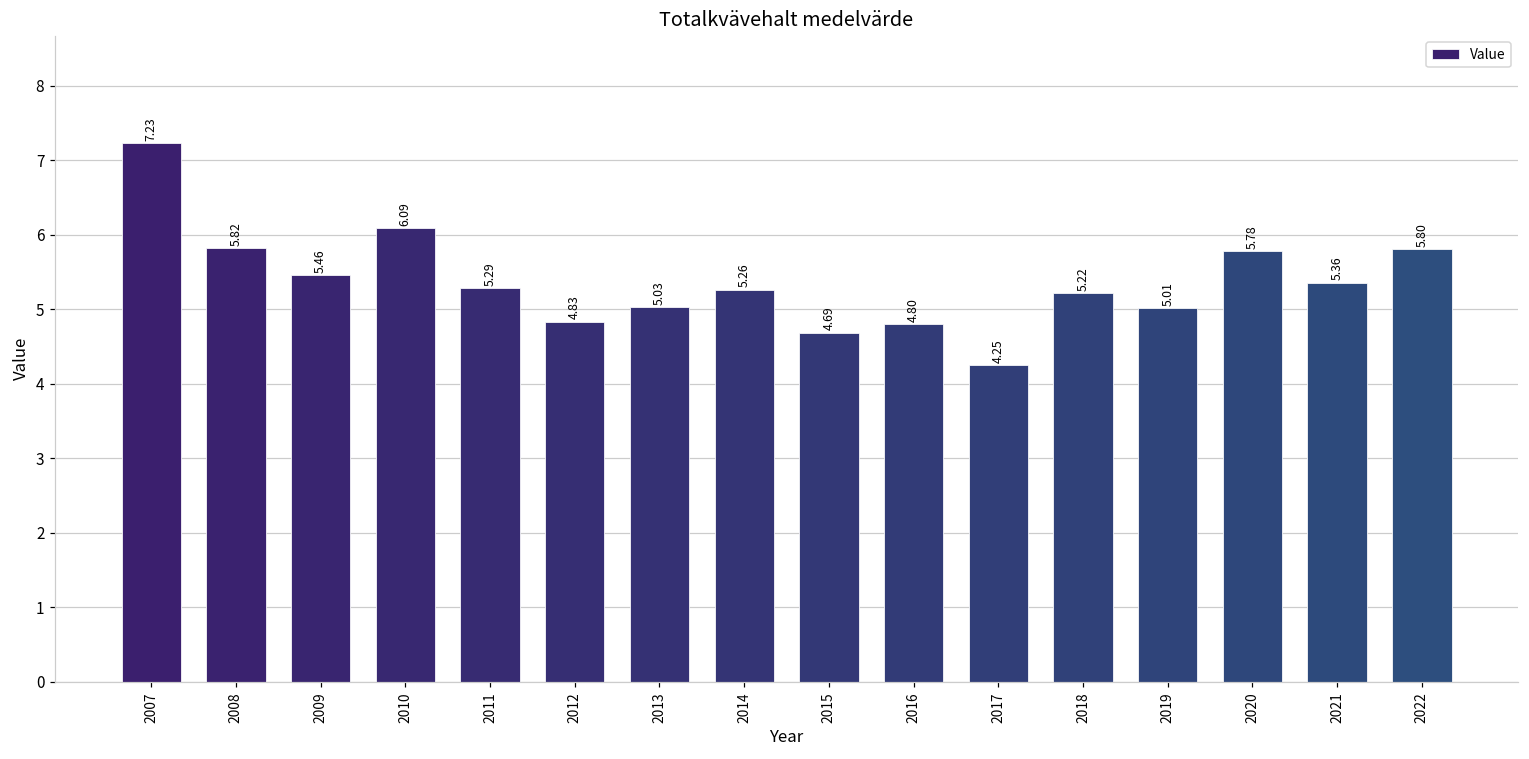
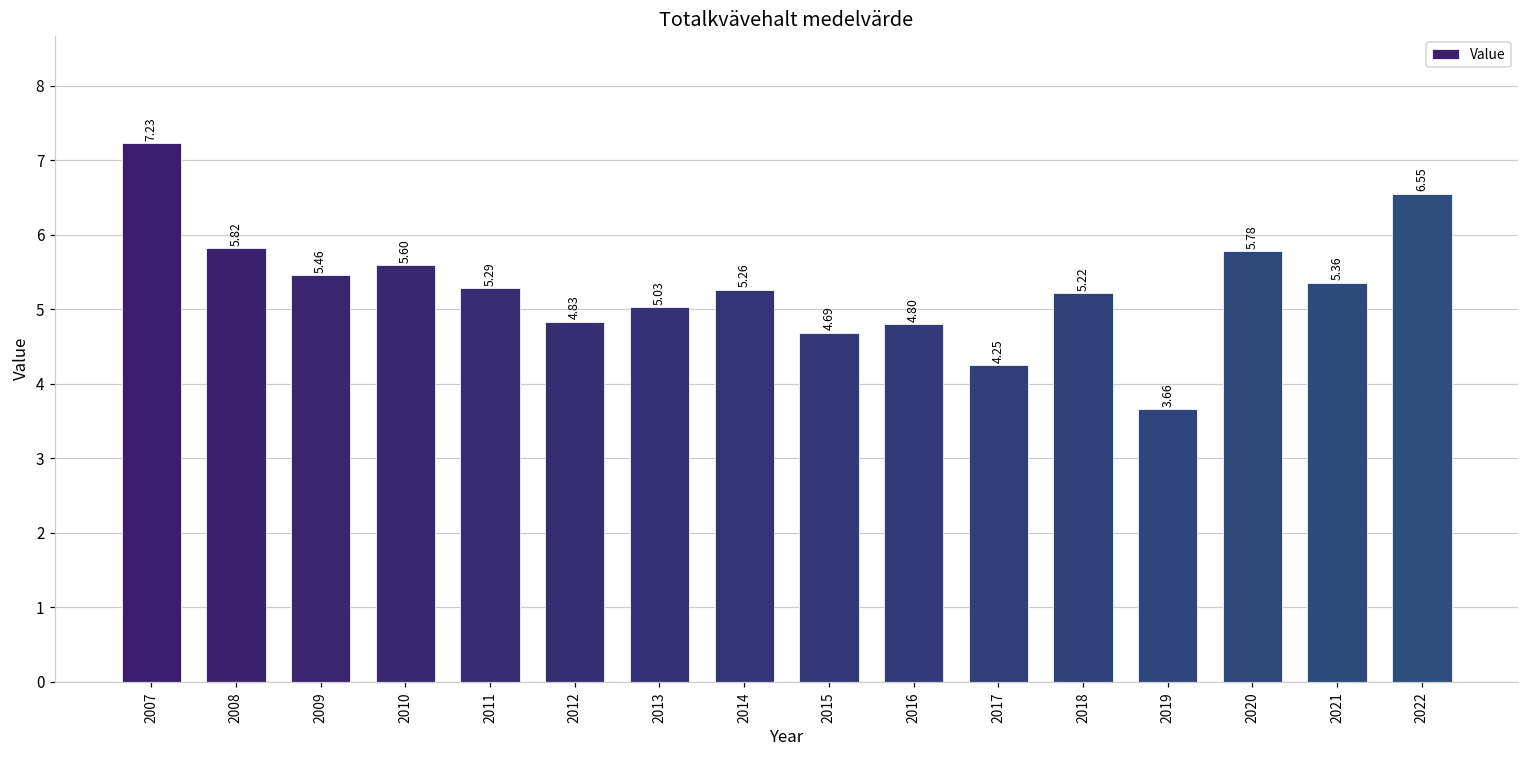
2010: 6.09 -> 5.60
2019: 5.01 -> 3.66
2022: 5.80 -> 6.55
